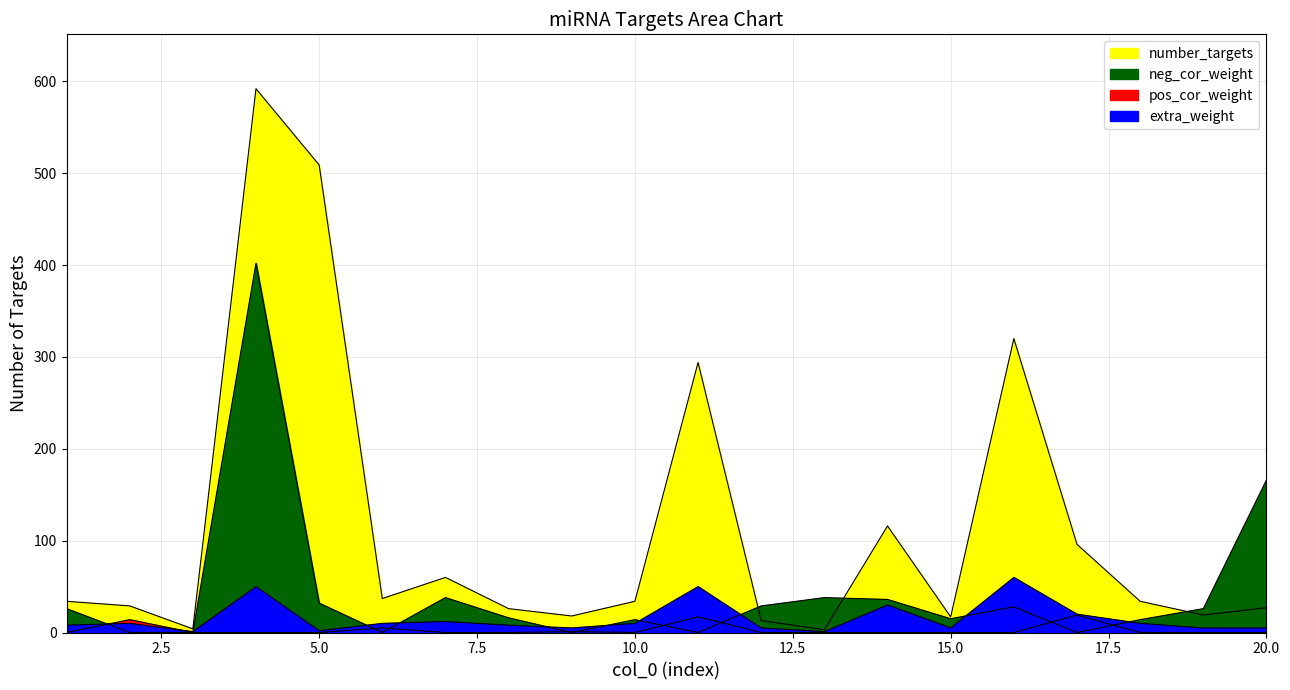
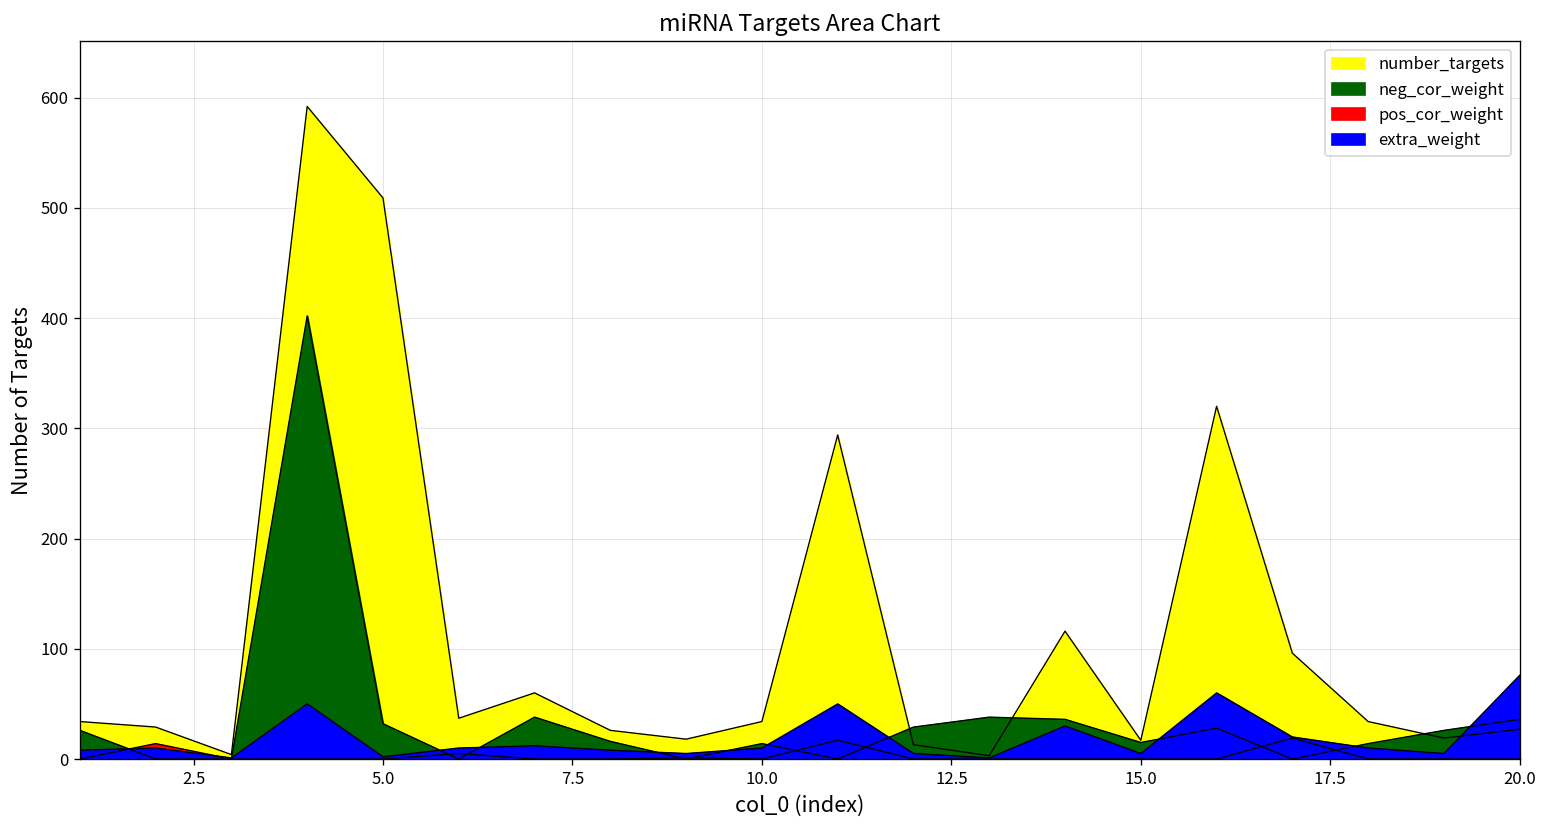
neg_cor_weight, 20.0: 170 -> 40
extra_weight, 20.0: 10 -> 80
